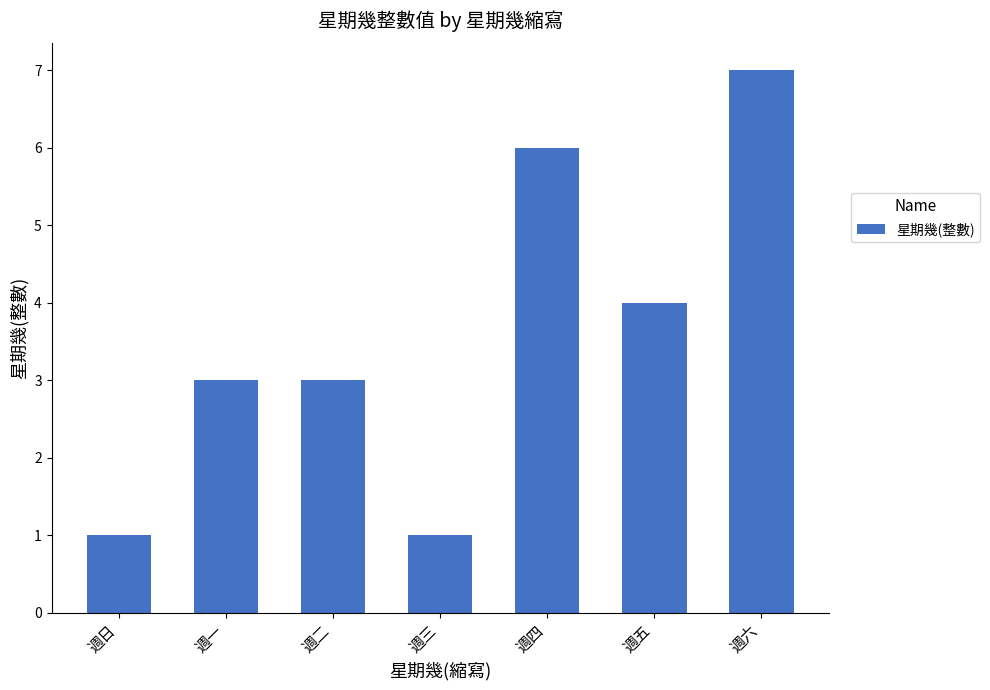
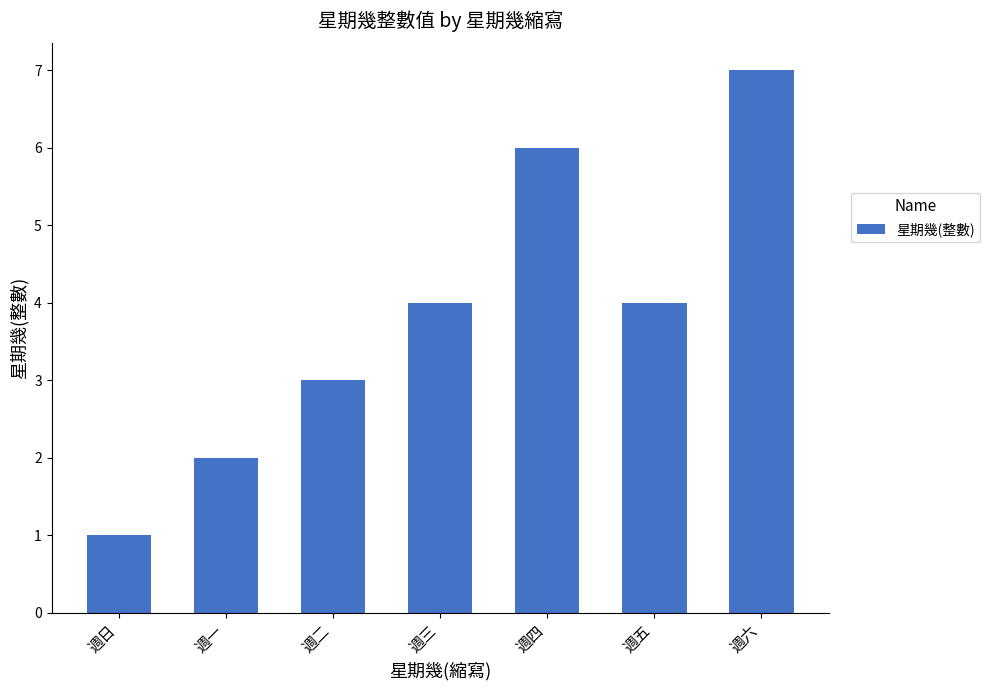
週一: 3 -> 2
週三: 1 -> 4
